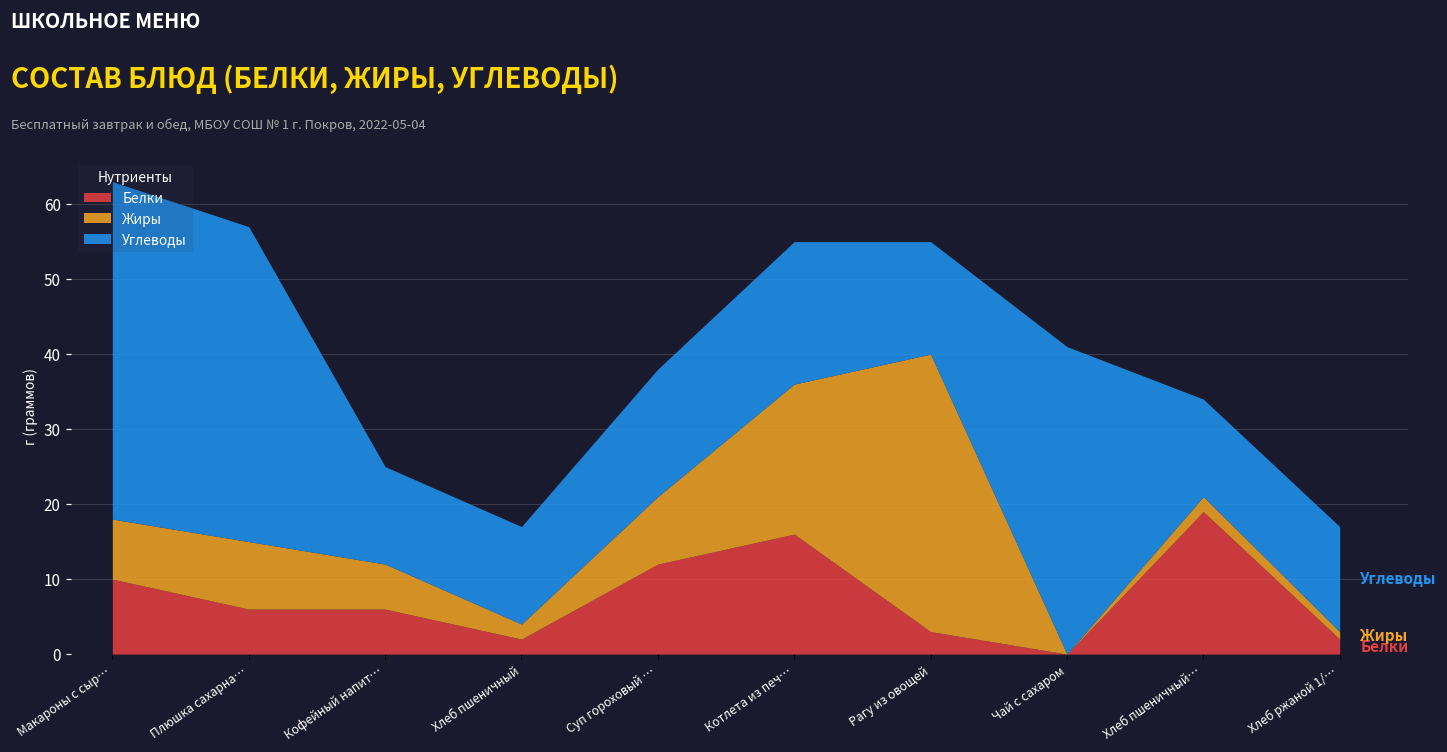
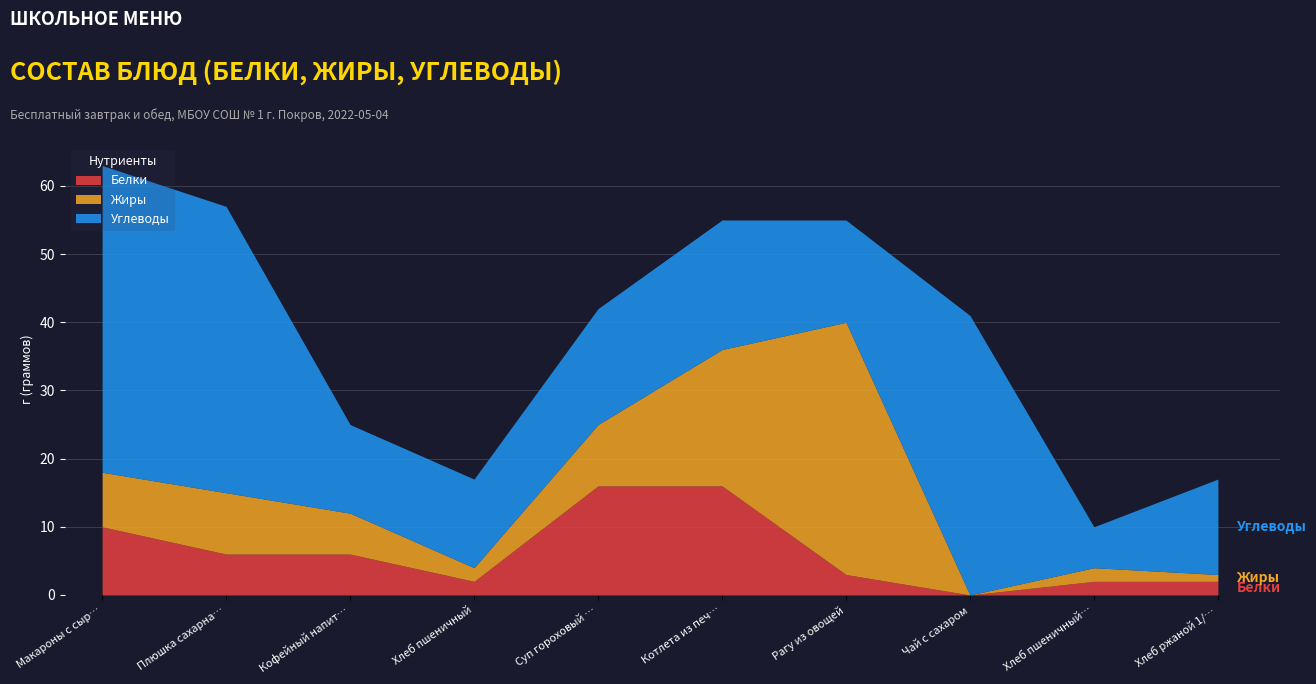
Белки, Суп гороховый …: 12 -> 16
Белки, Хлеб пшеничный…: 19 -> 2
Углеводы, Хлеб пшеничный…: 13 -> 6
